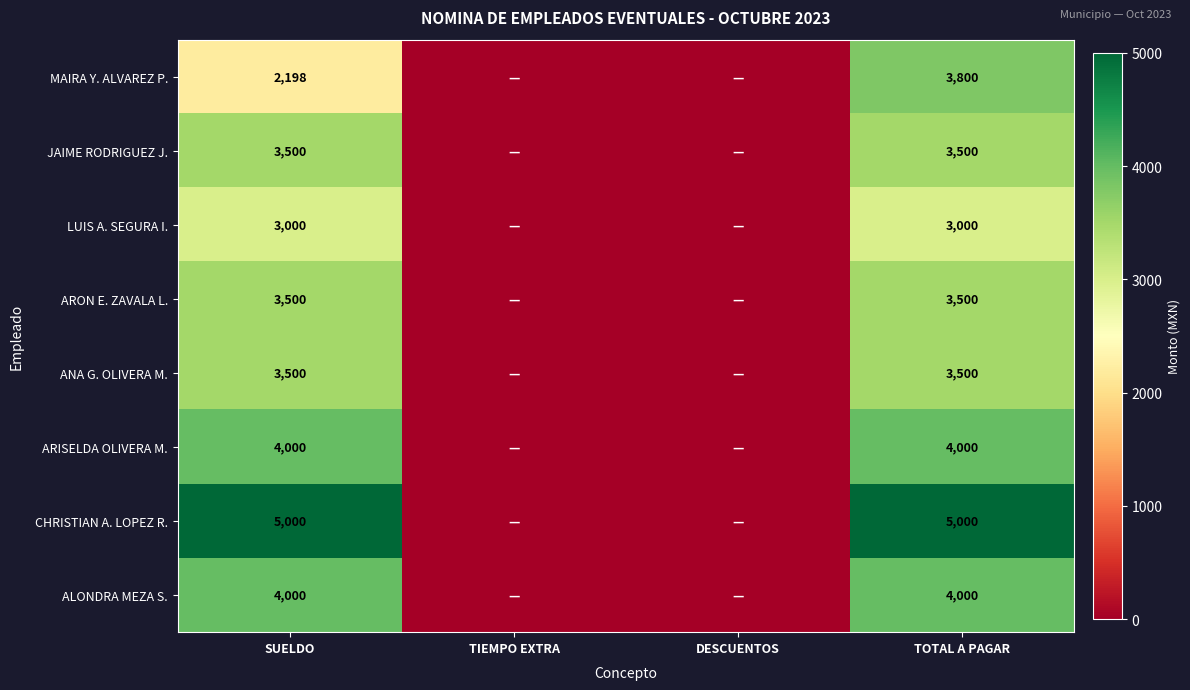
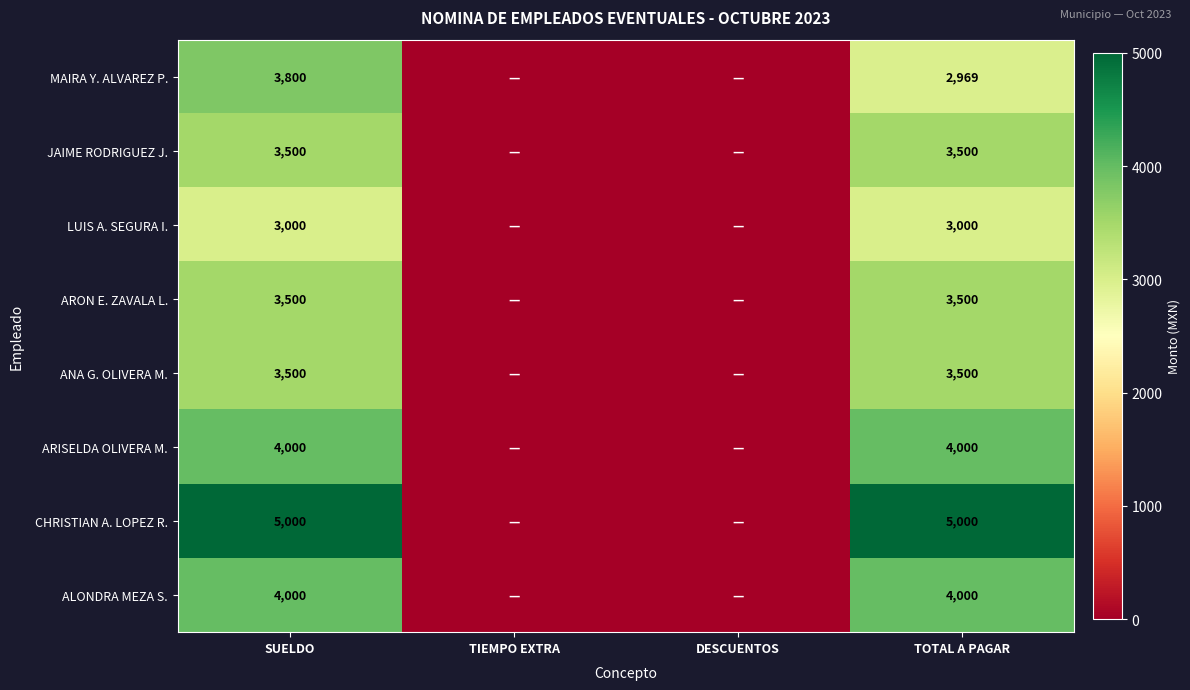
MAIRA Y. ALVAREZ P., SUELDO: 2,198 -> 3,800
MAIRA Y. ALVAREZ P., TOTAL A PAGAR: 3,800 -> 2,969
